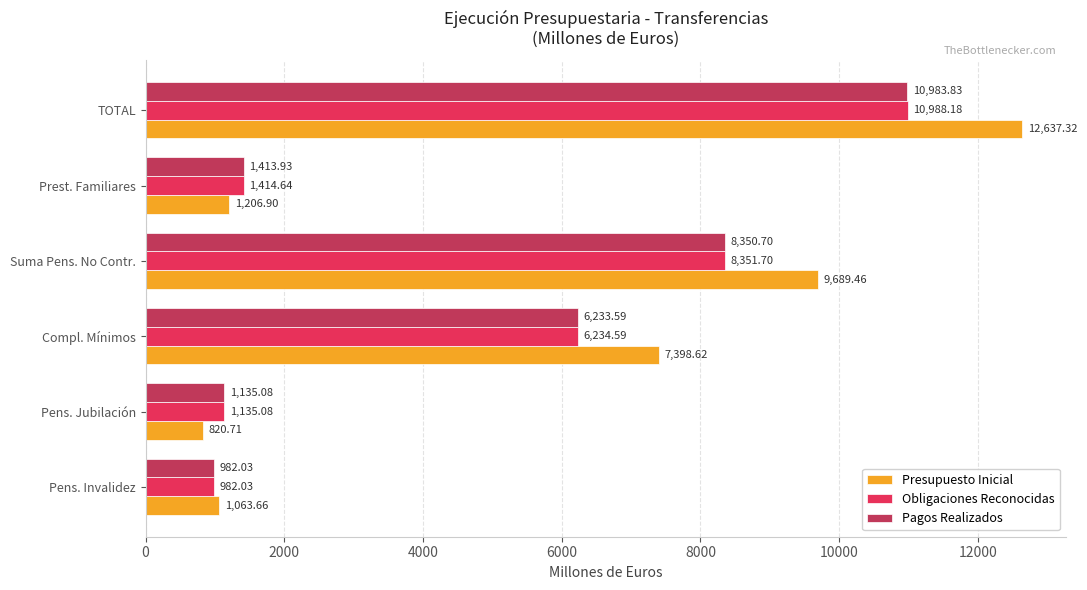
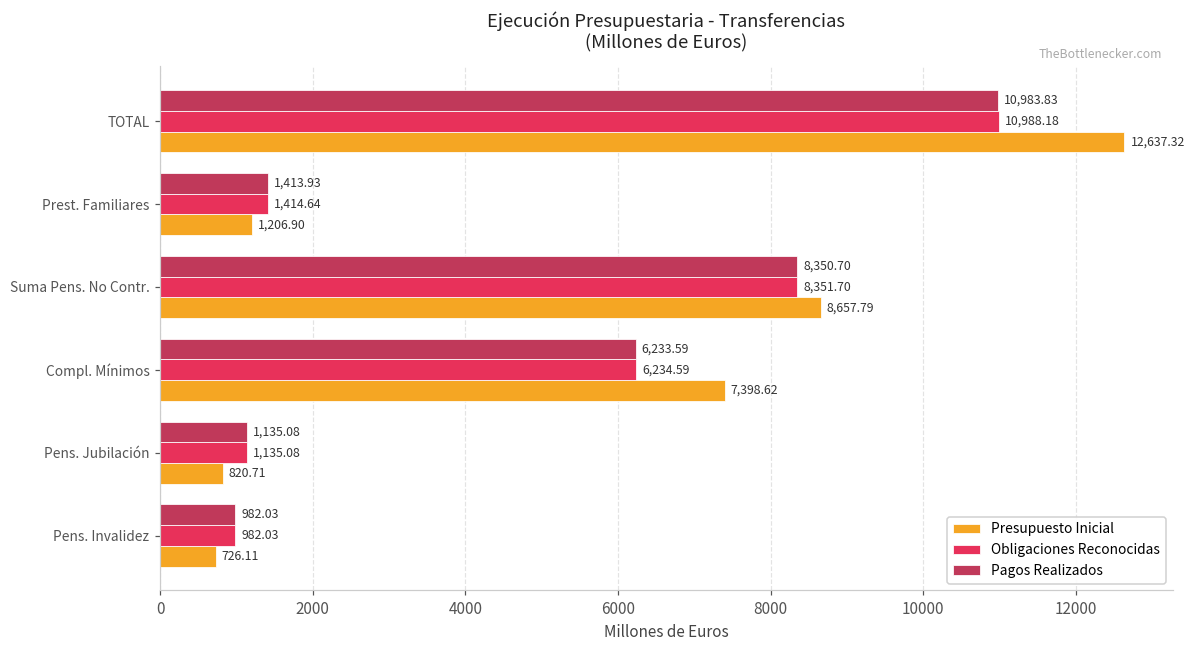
Presupuesto Inicial, Suma Pens. No Contr.: 9,689.46 -> 8,657.79
Presupuesto Inicial, Pens. Invalidez: 1,063.66 -> 726.11
